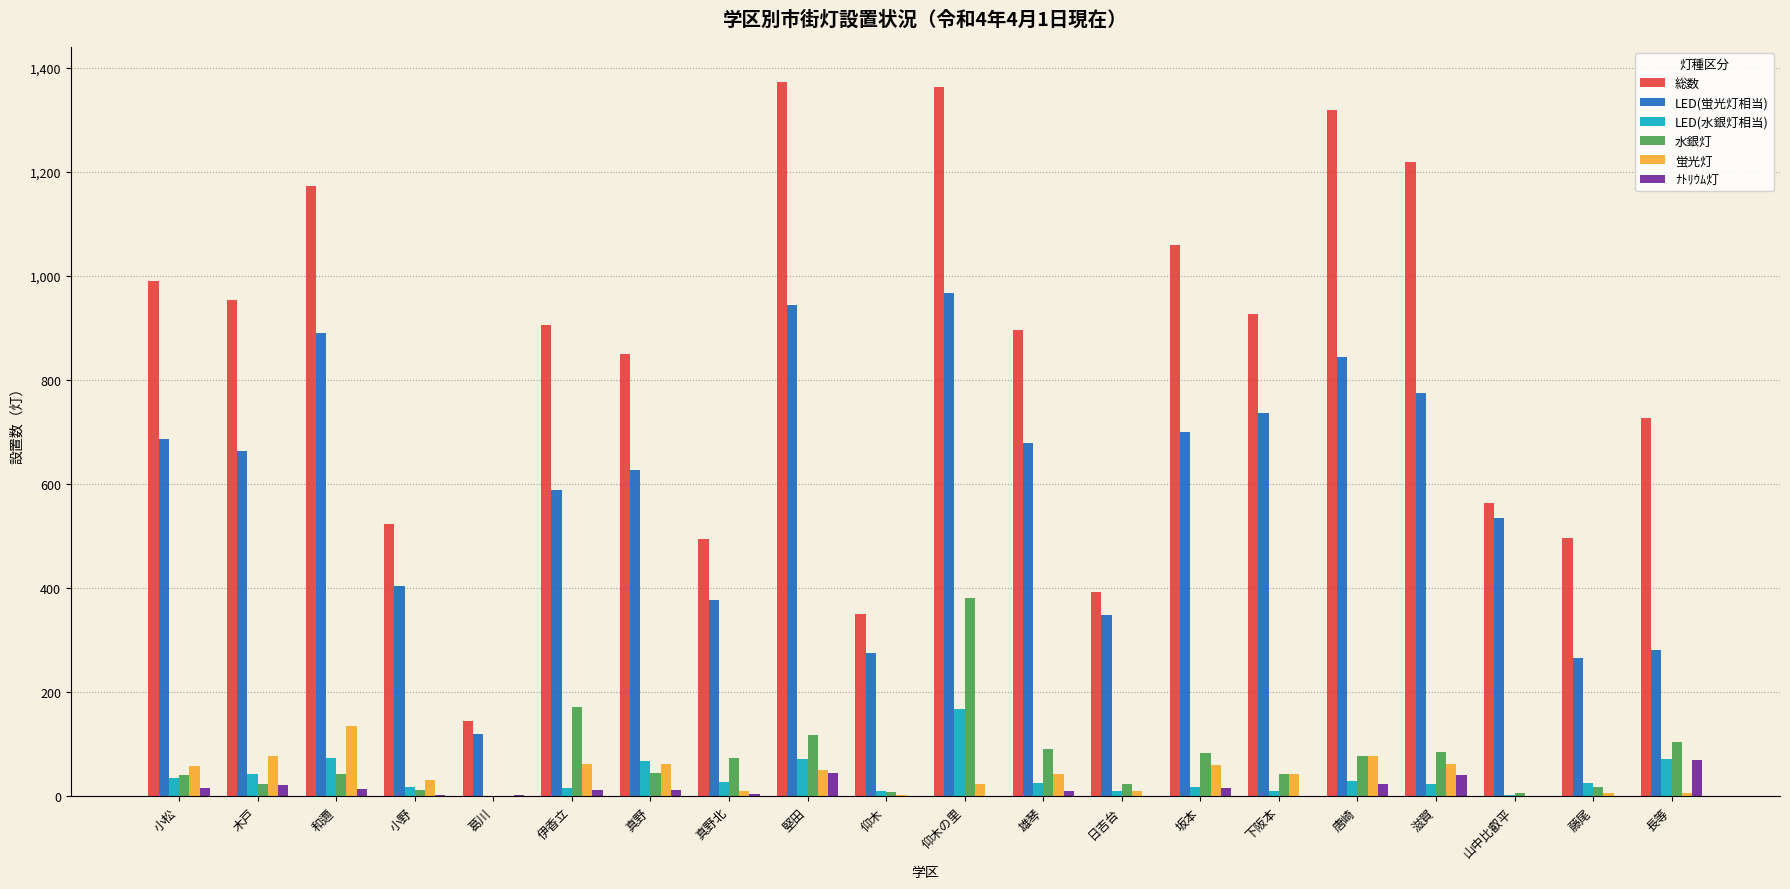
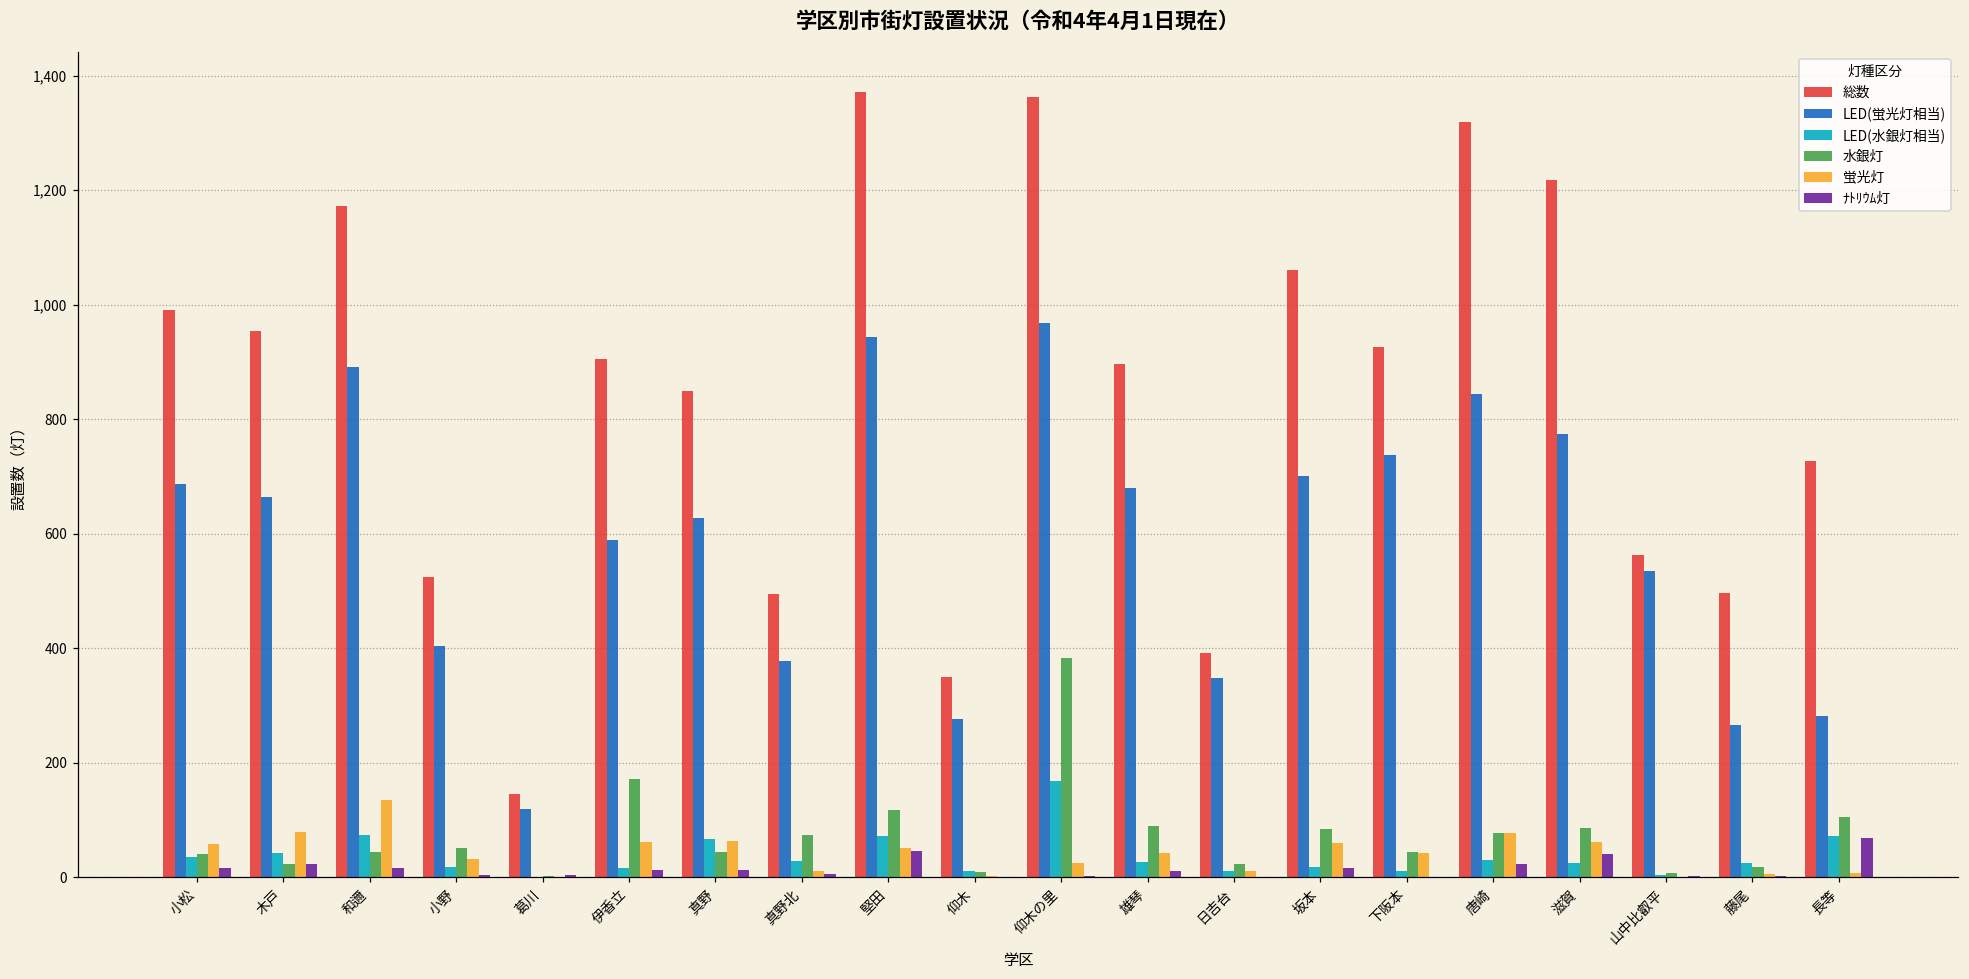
水銀灯, 小野: 10 -> 50
